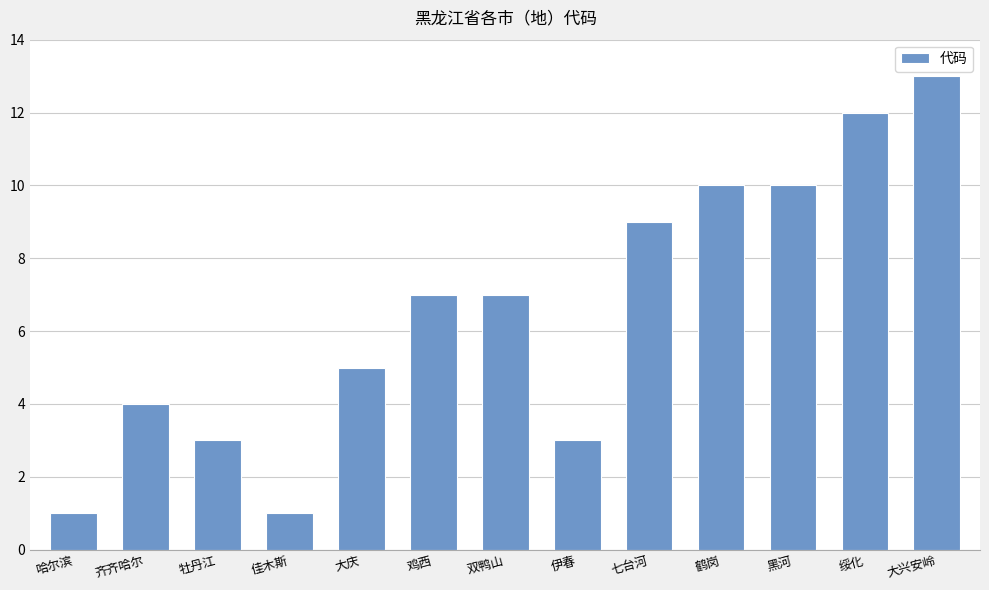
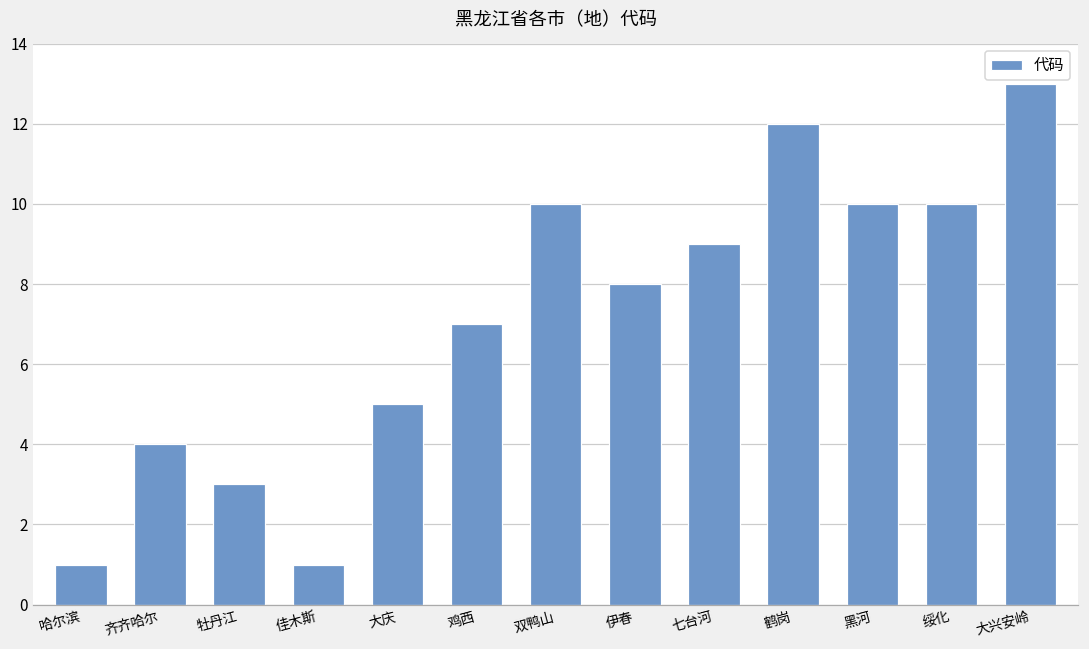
双鸭山: 7 -> 10
伊春: 3 -> 8
鹤岗: 10 -> 12
绥化: 12 -> 10
